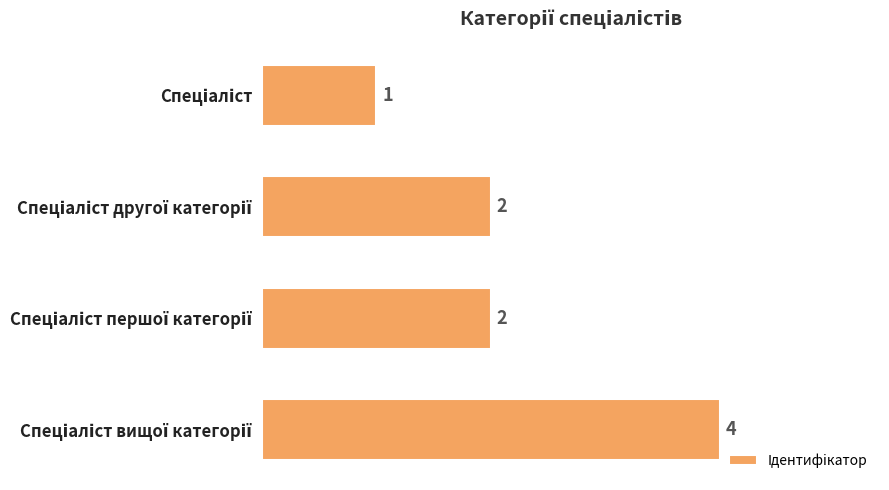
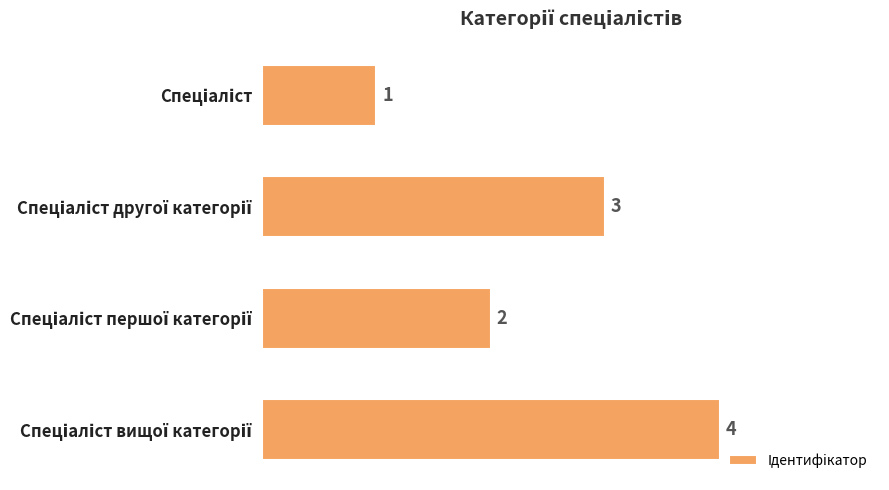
Спеціаліст другої категорії: 2 -> 3
